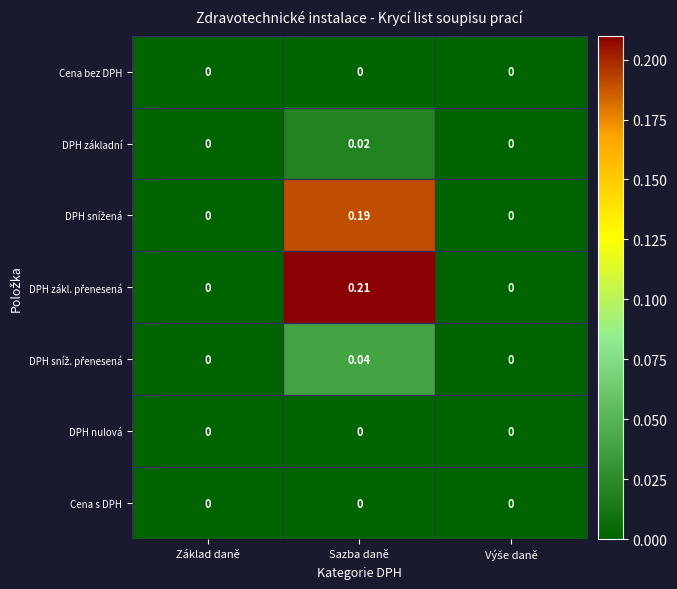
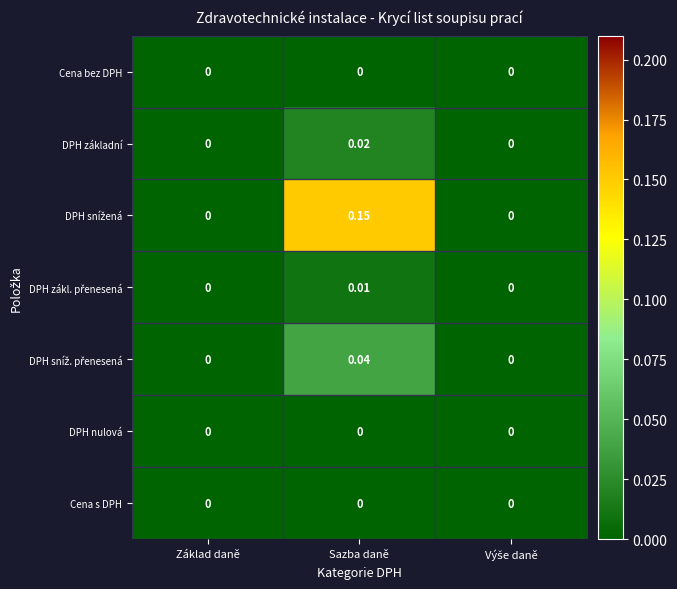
DPH snížená, Sazba daně: 0.19 -> 0.15
DPH zákl. přenesená, Sazba daně: 0.21 -> 0.01
